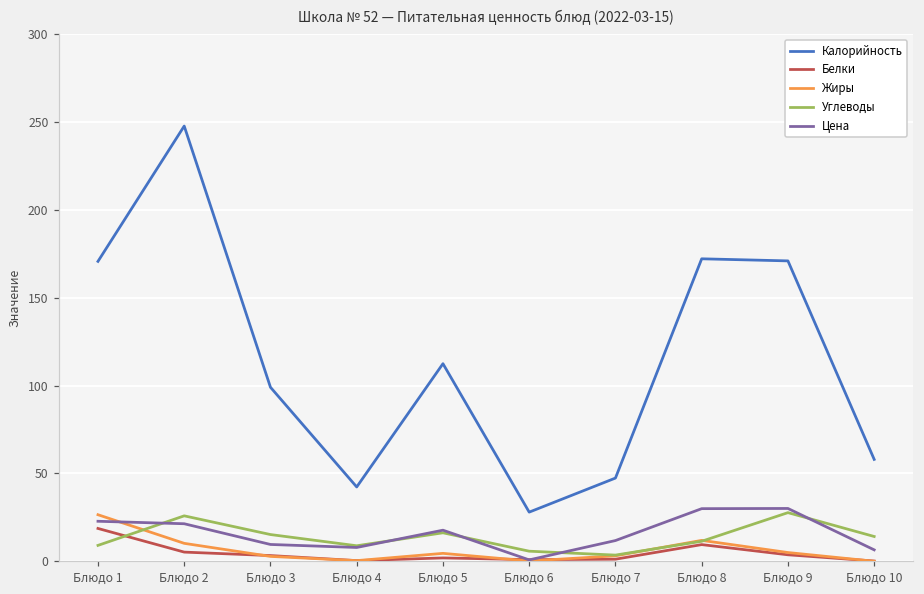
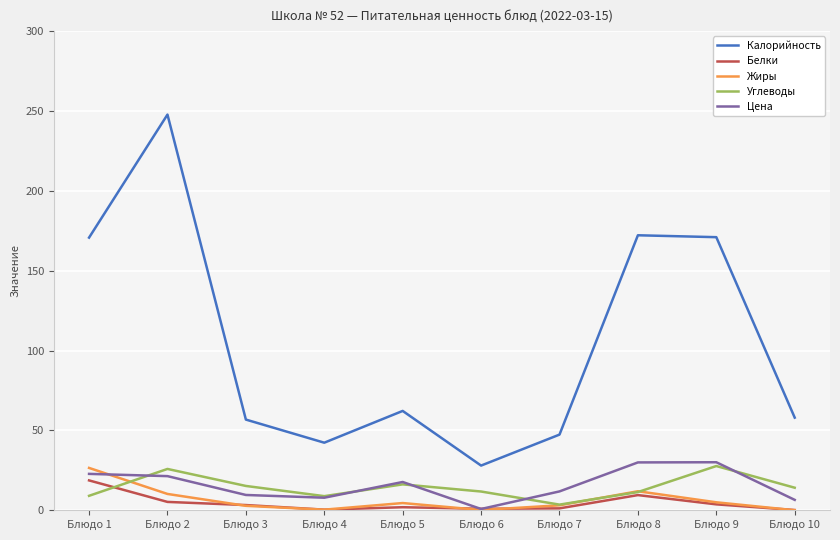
Калорийность, Блюдо 3: 99 -> 57
Калорийность, Блюдо 5: 113 -> 62
Углеводы, Блюдо 6: 6 -> 12
